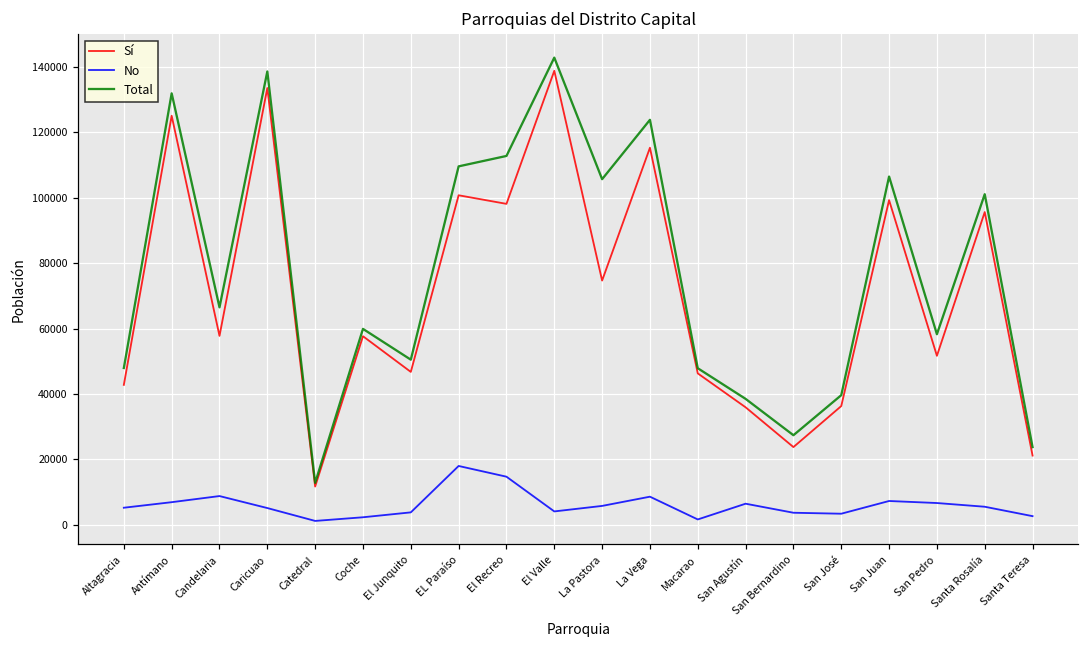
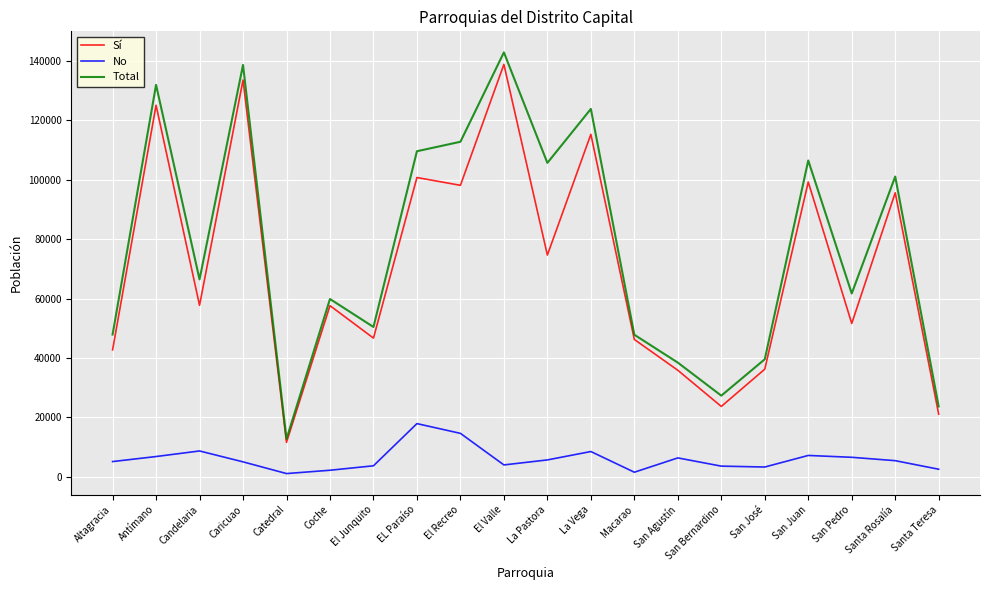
Total, San Pedro: 58000 -> 62000
